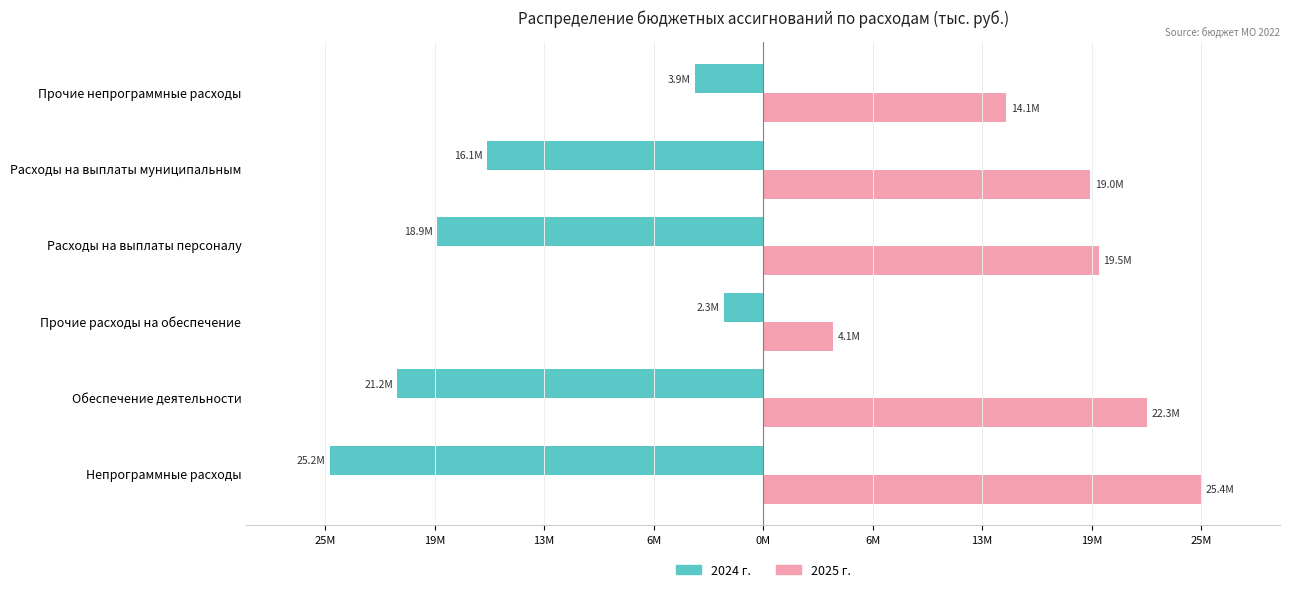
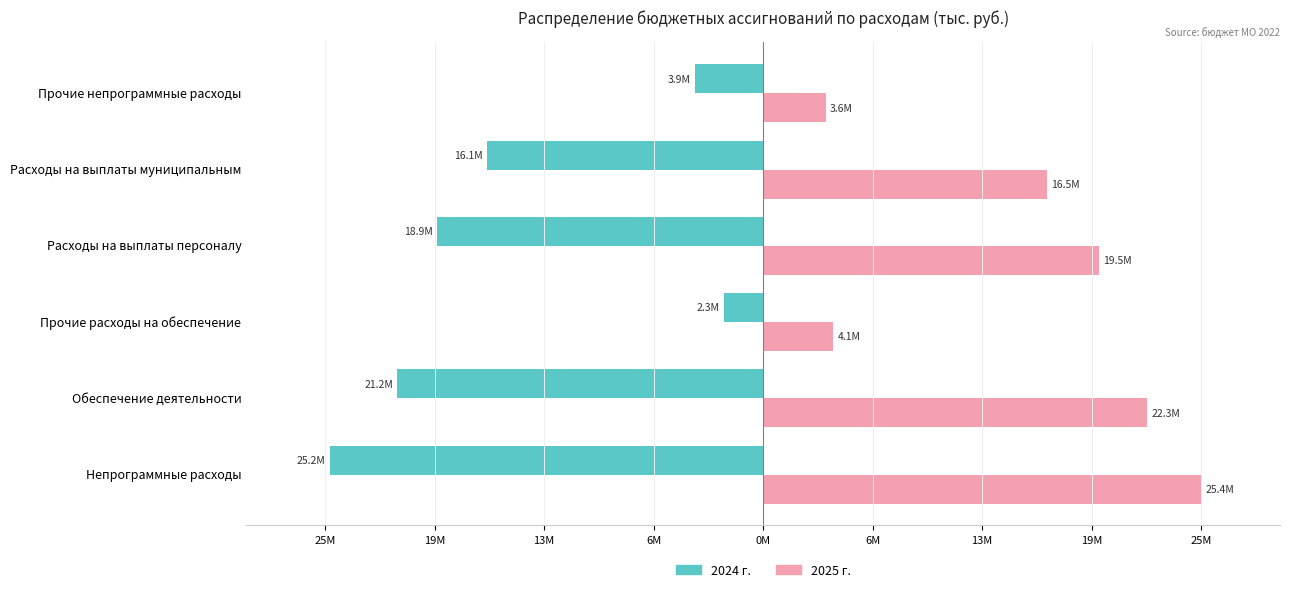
2025 г., Прочие непрограммные расходы: 14.1M -> 3.6M
2025 г., Расходы на выплаты муниципальным: 19.0M -> 16.5M
